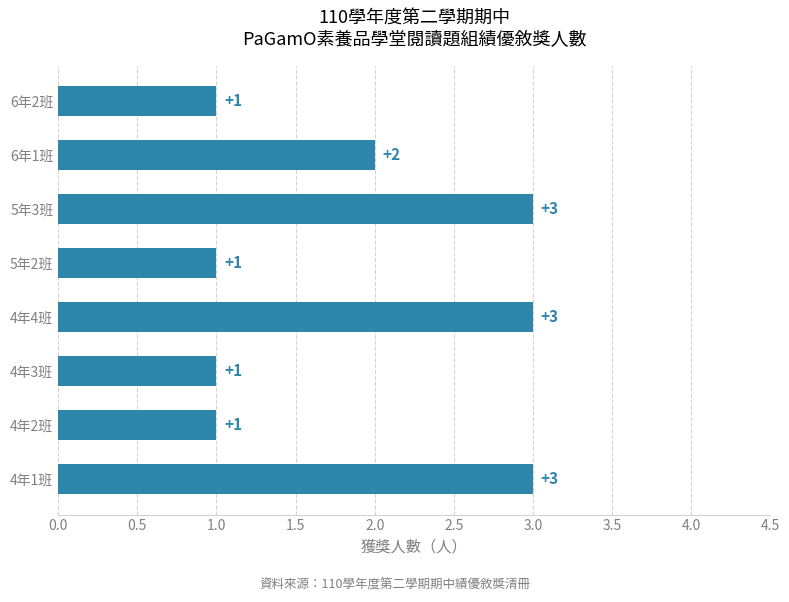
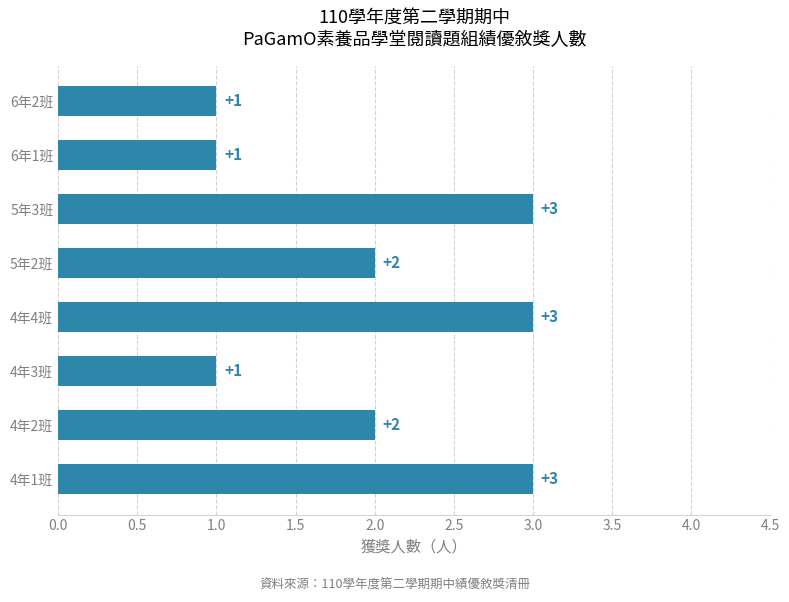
6年1班: +2 -> +1
5年2班: +1 -> +2
4年2班: +1 -> +2
